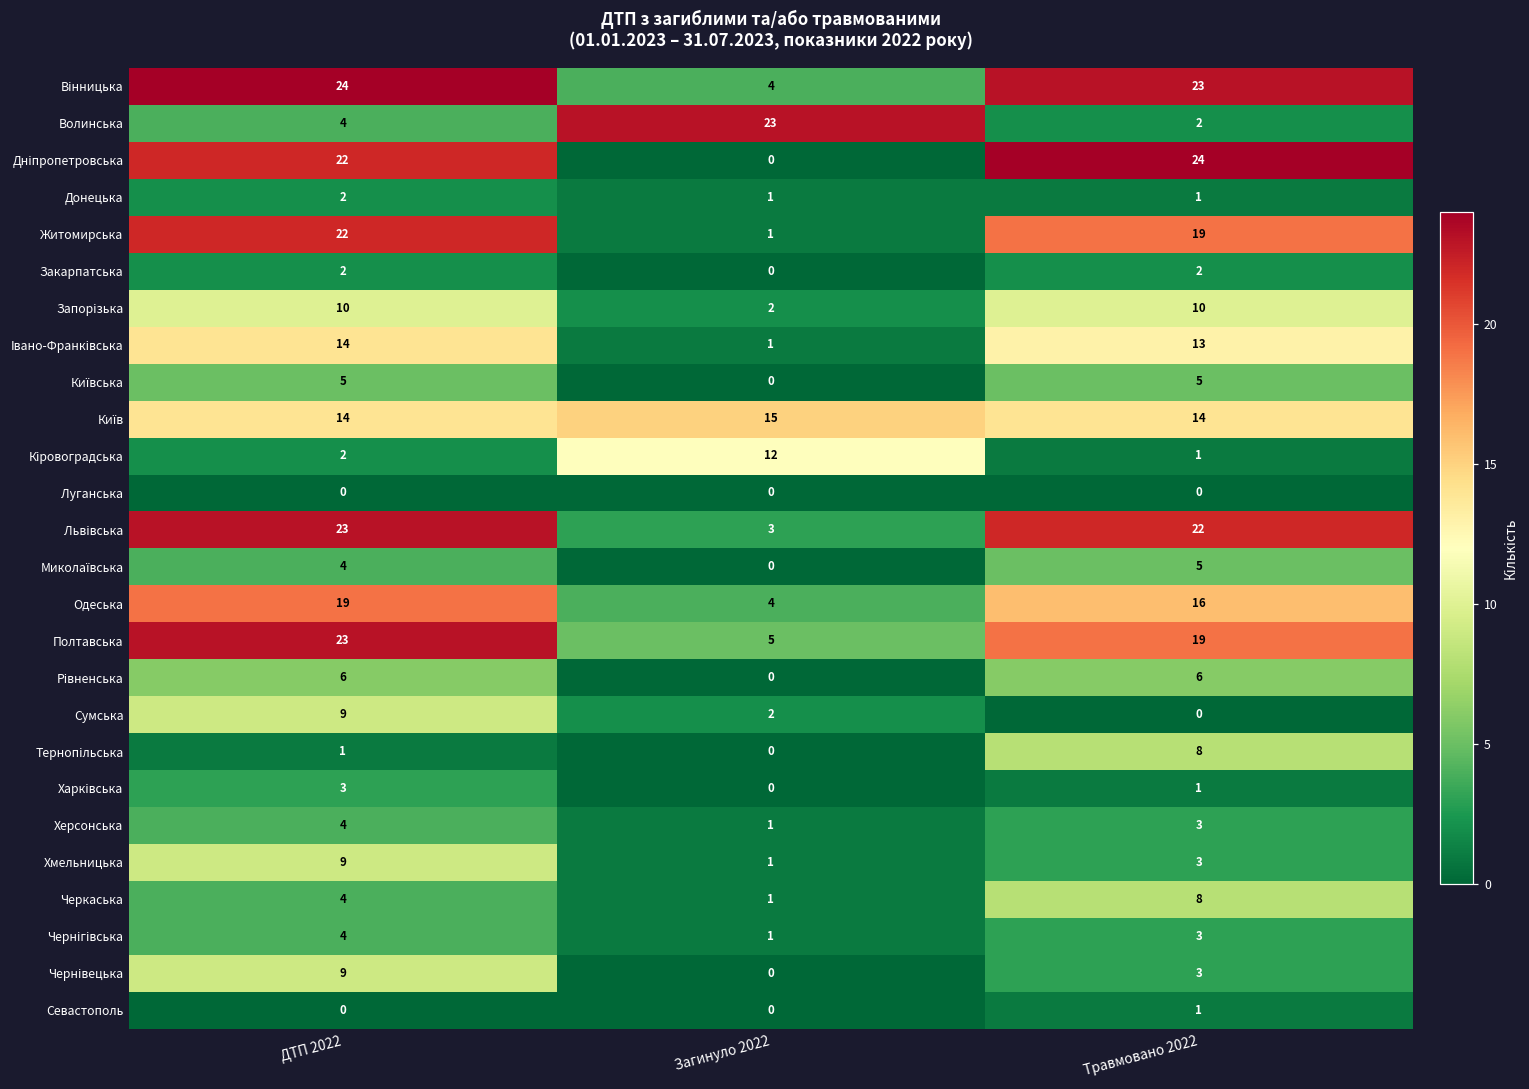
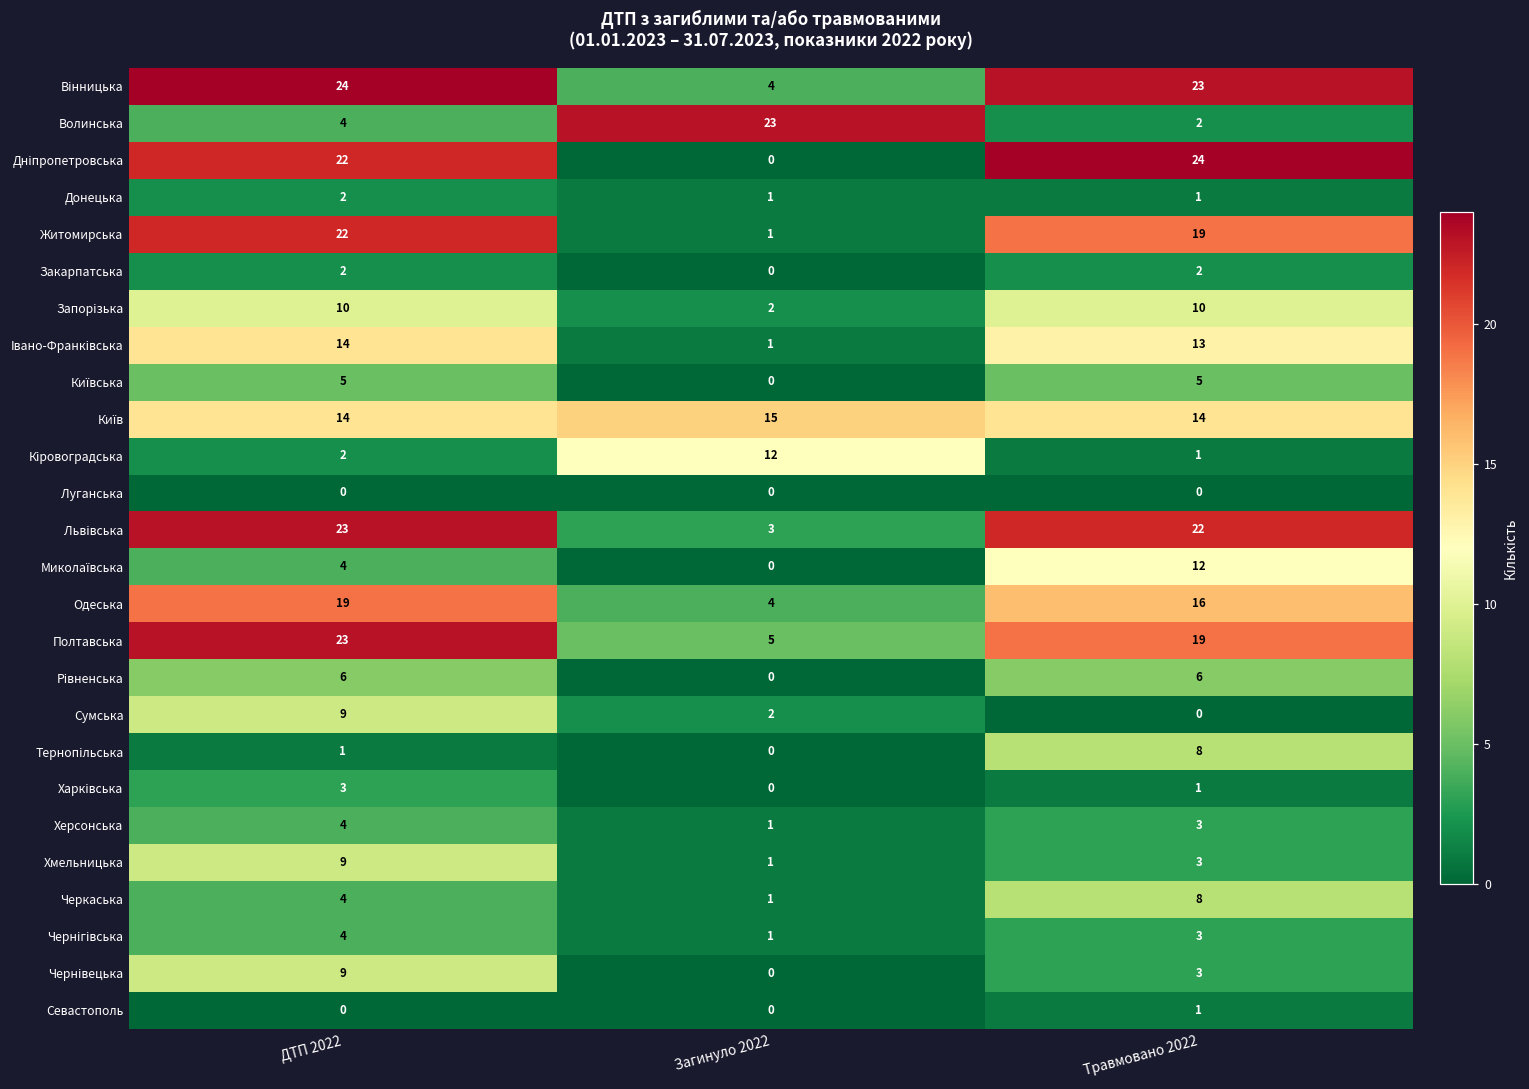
Миколаївська, Травмовано 2022: 5 -> 12
